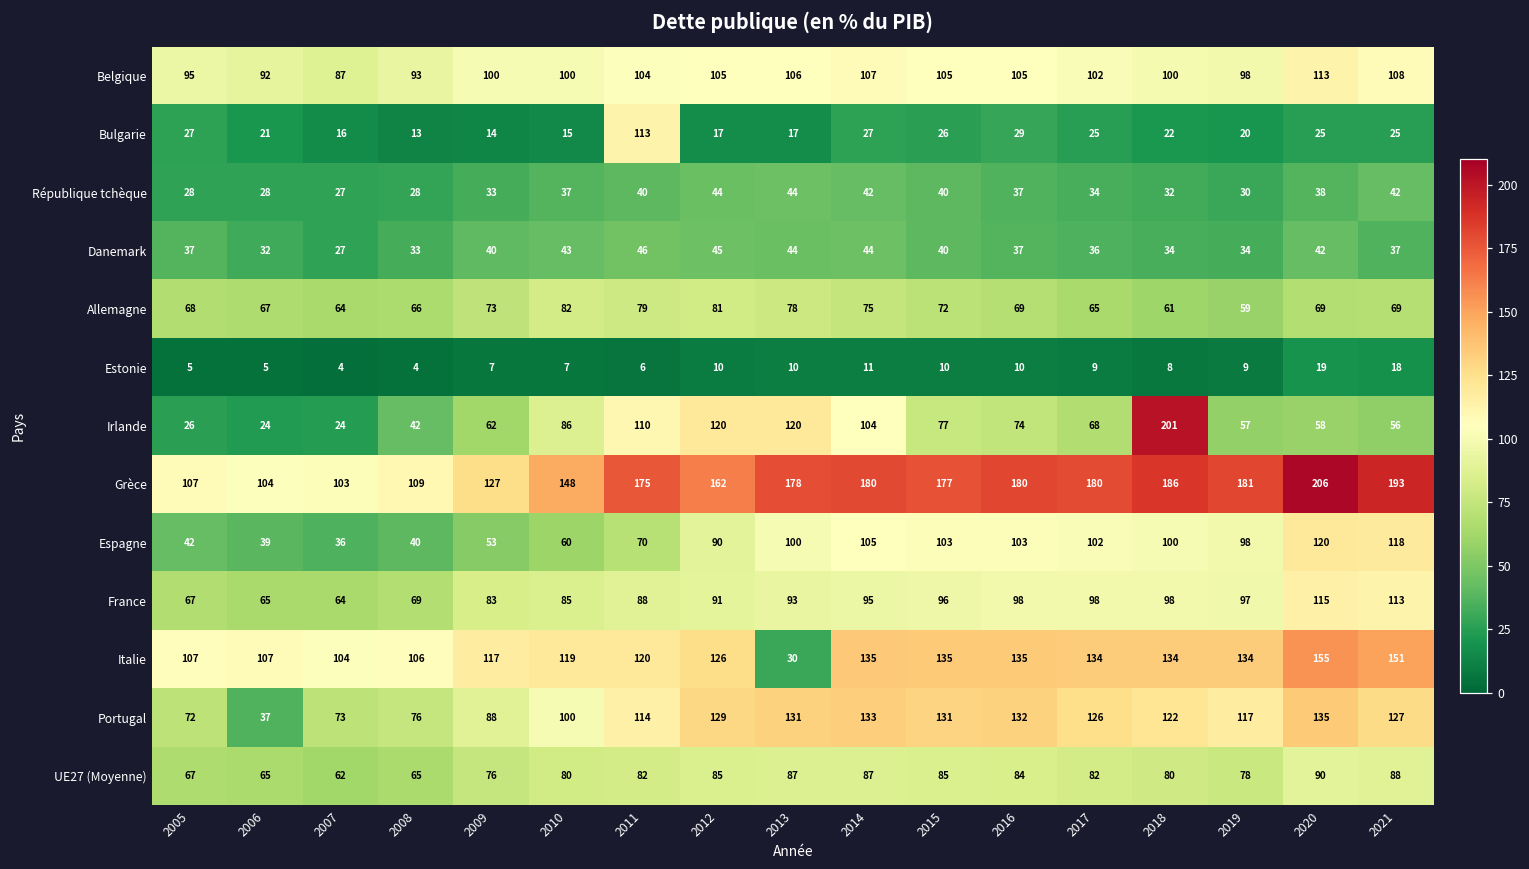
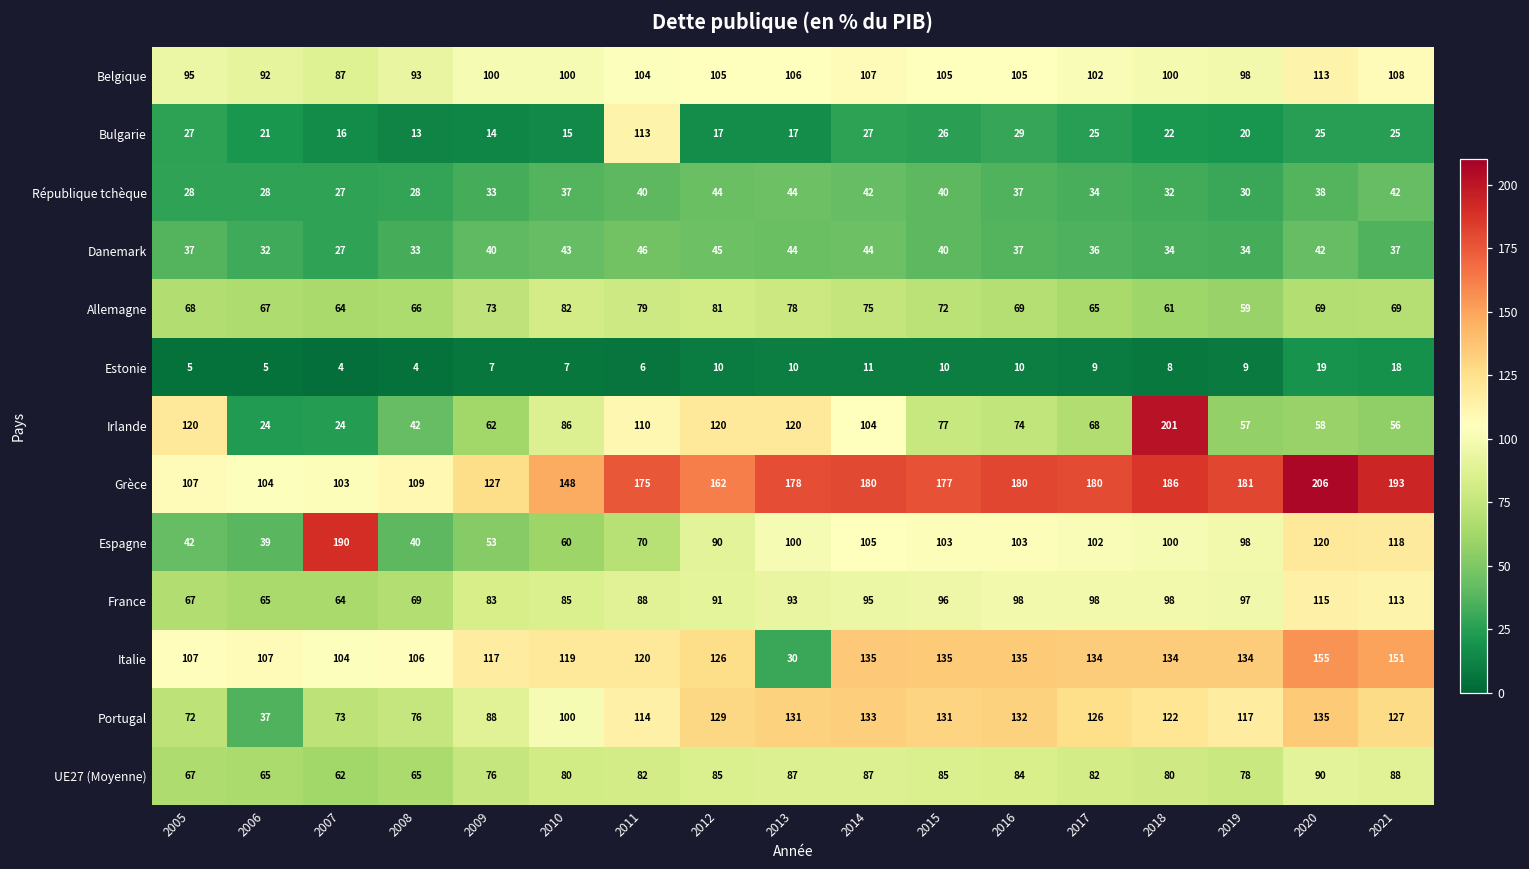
Irlande, 2005: 26 -> 120
Espagne, 2007: 36 -> 190
